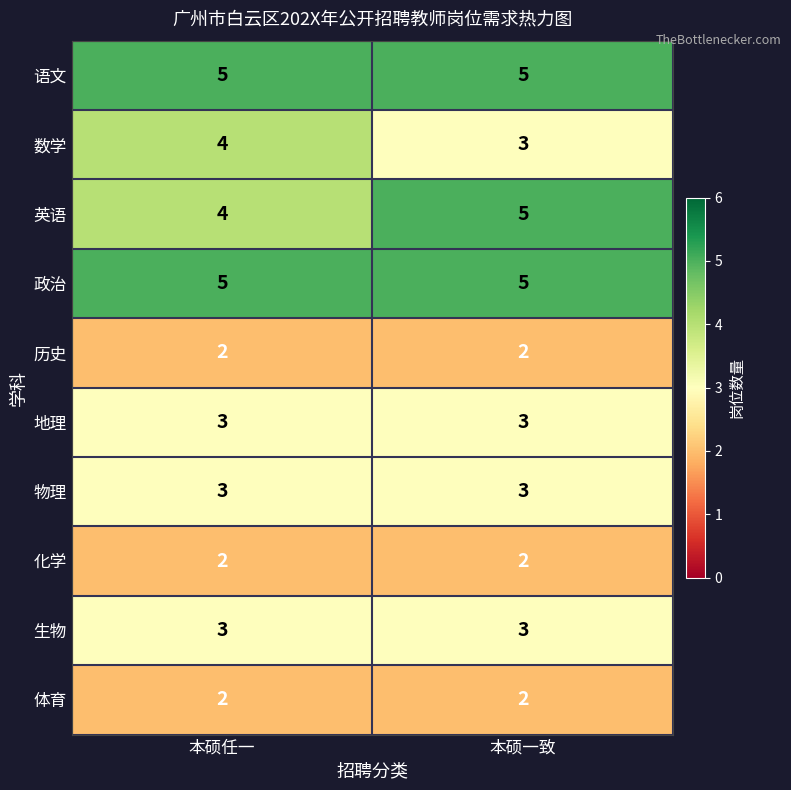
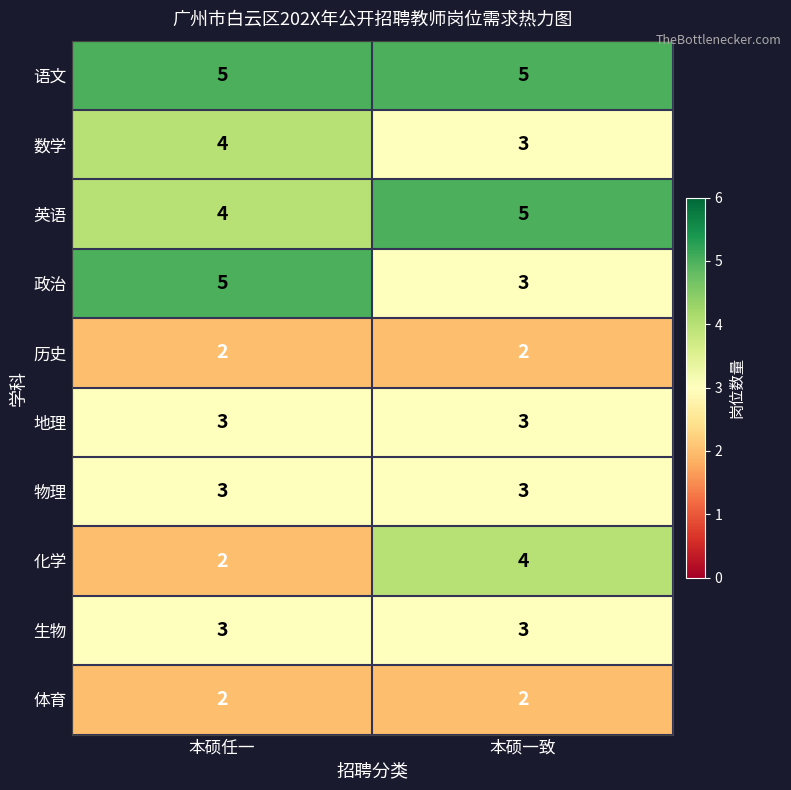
政治, 本硕一致: 5 -> 3
化学, 本硕一致: 2 -> 4
